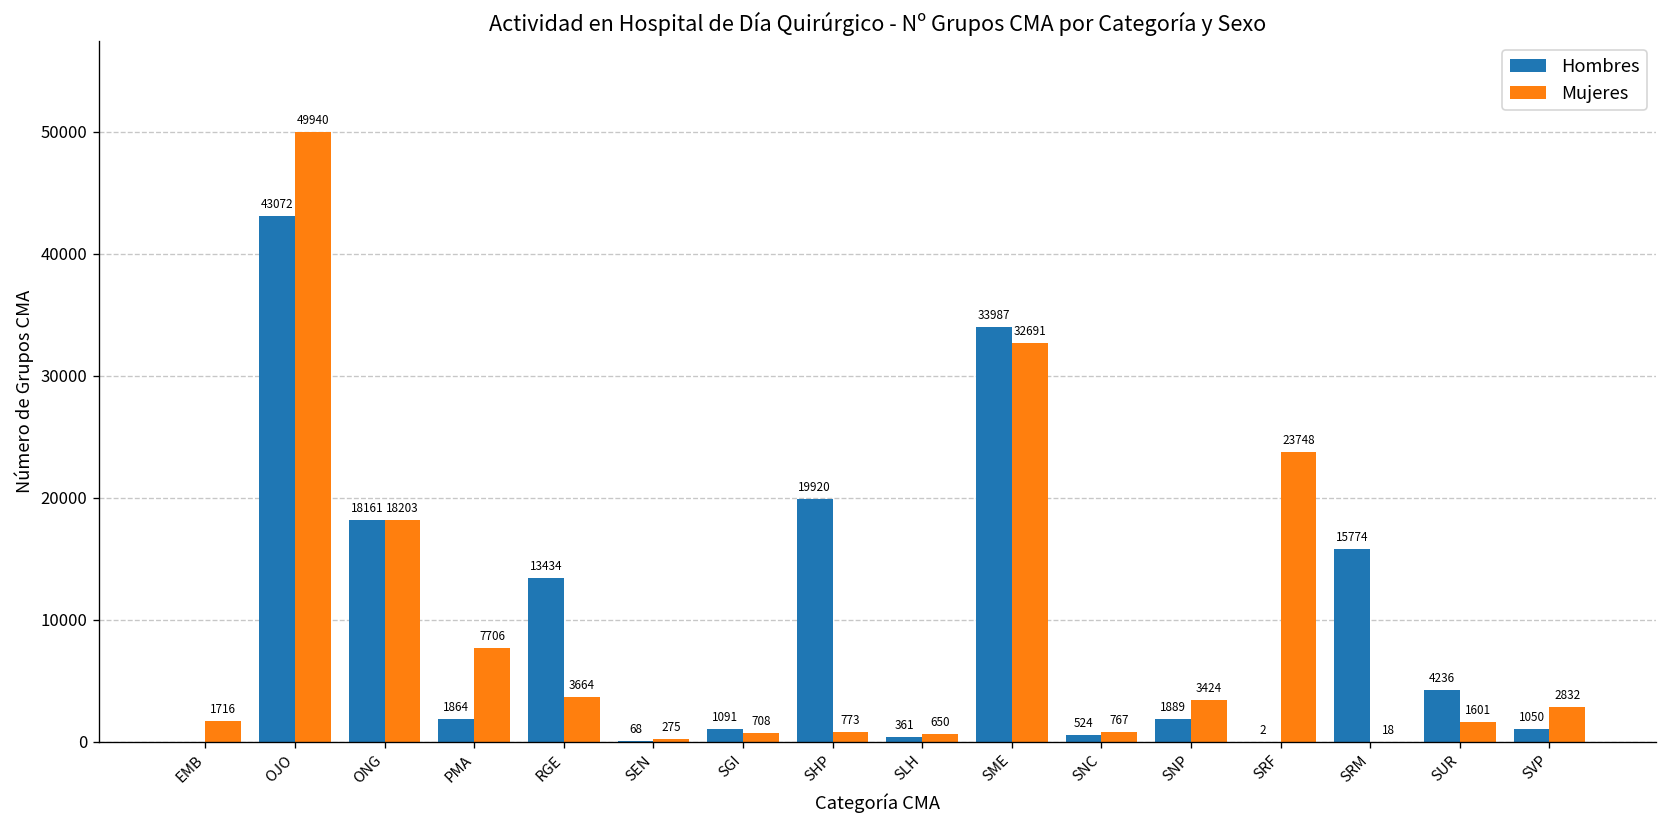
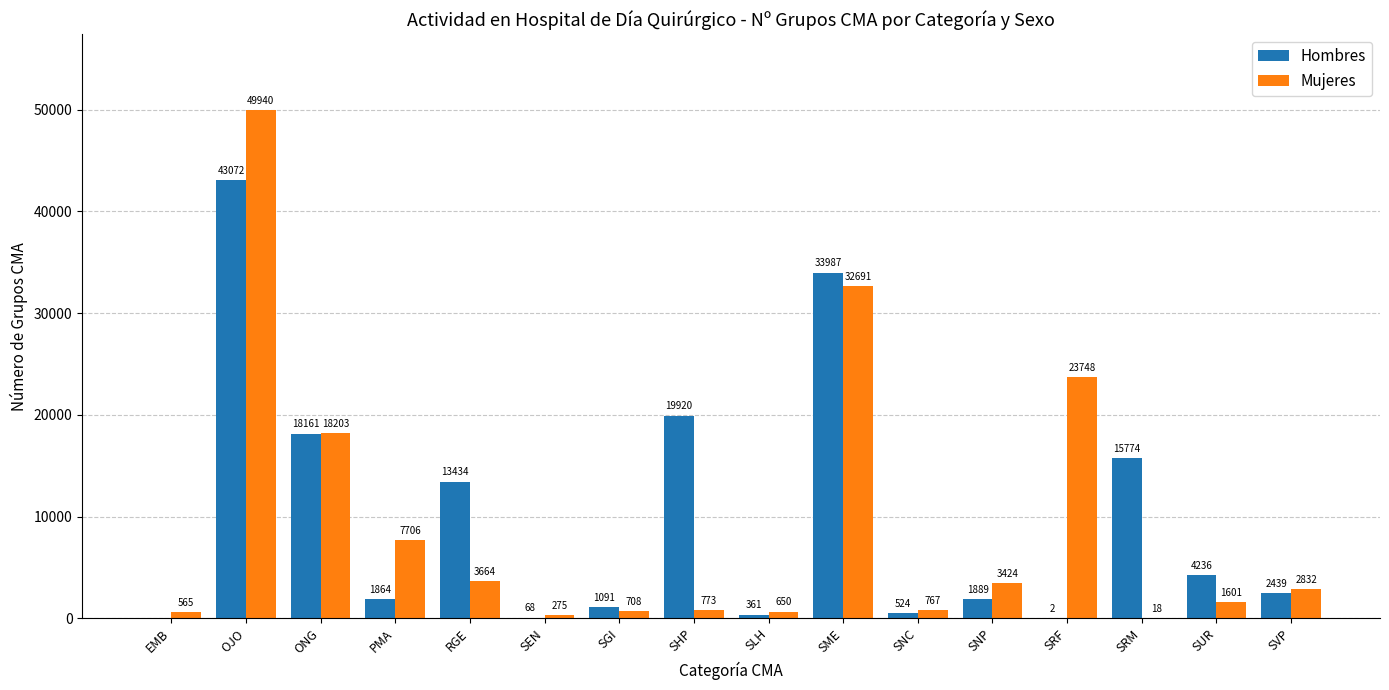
Mujeres, EMB: 1716 -> 565
Hombres, SVP: 1050 -> 2439
